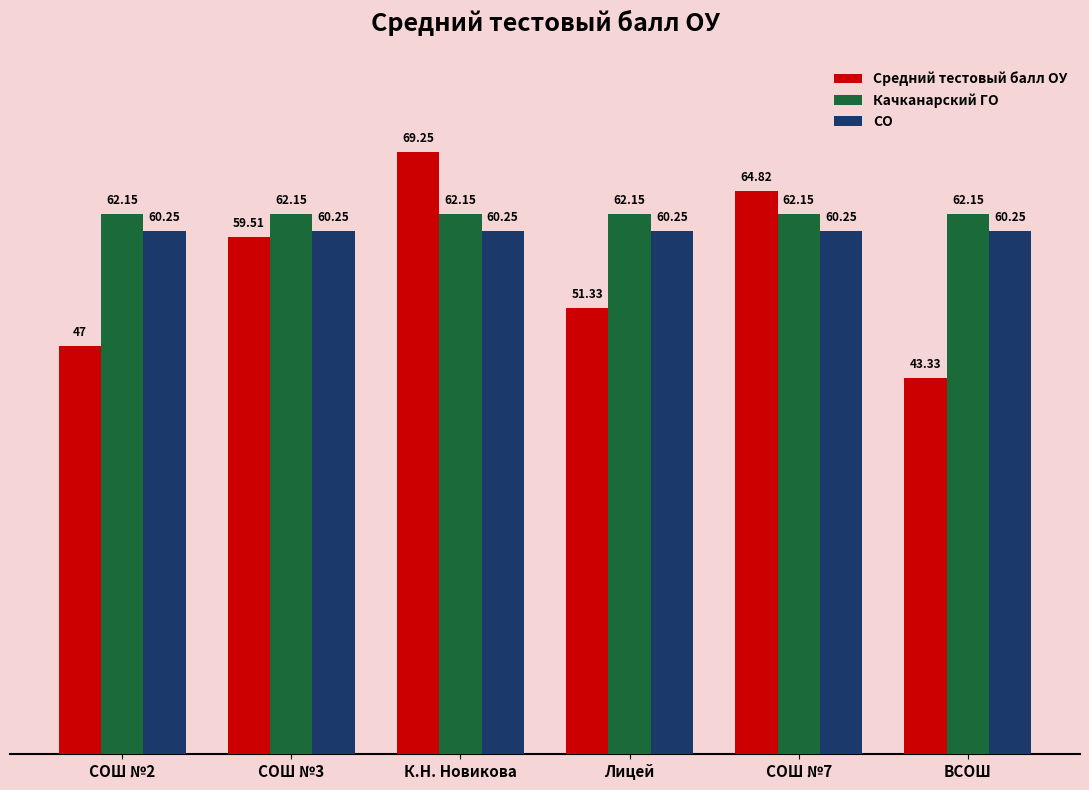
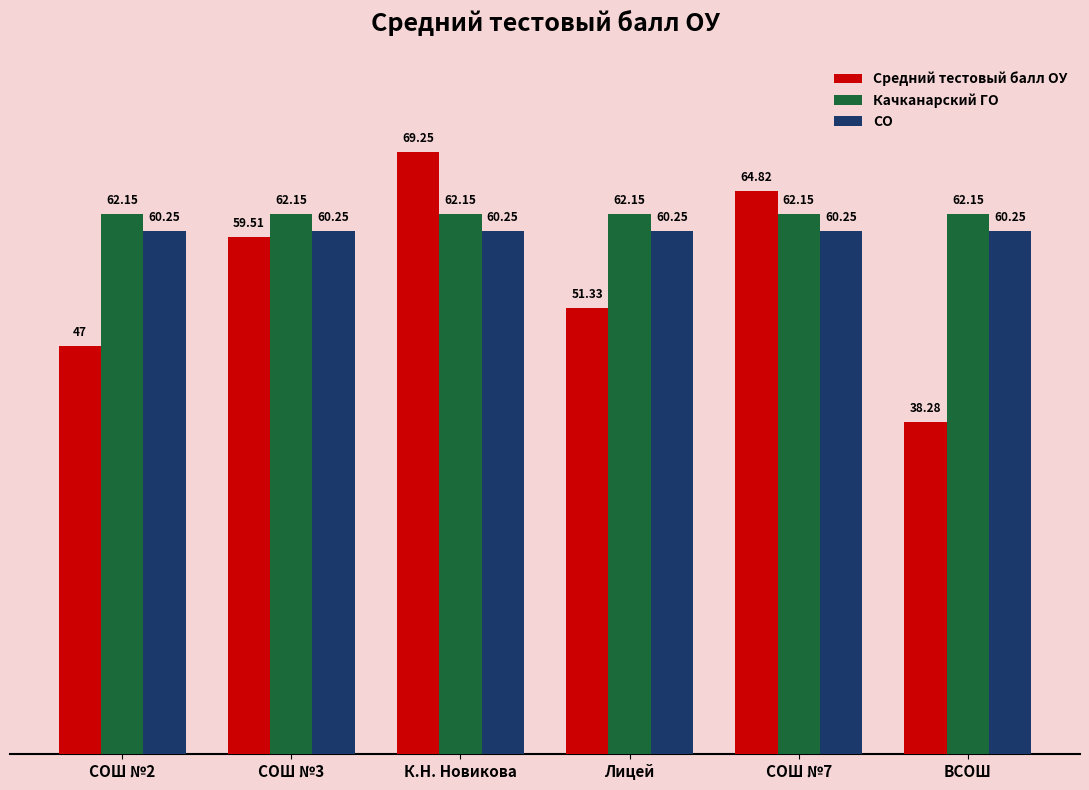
Средний тестовый балл ОУ, ВСОШ: 43.33 -> 38.28
